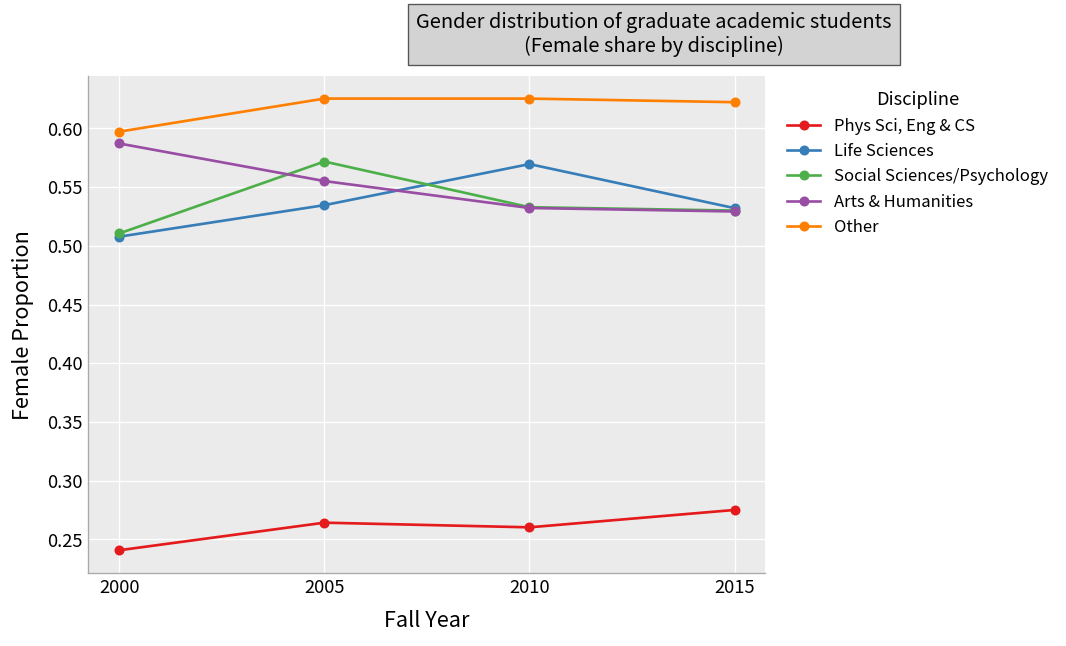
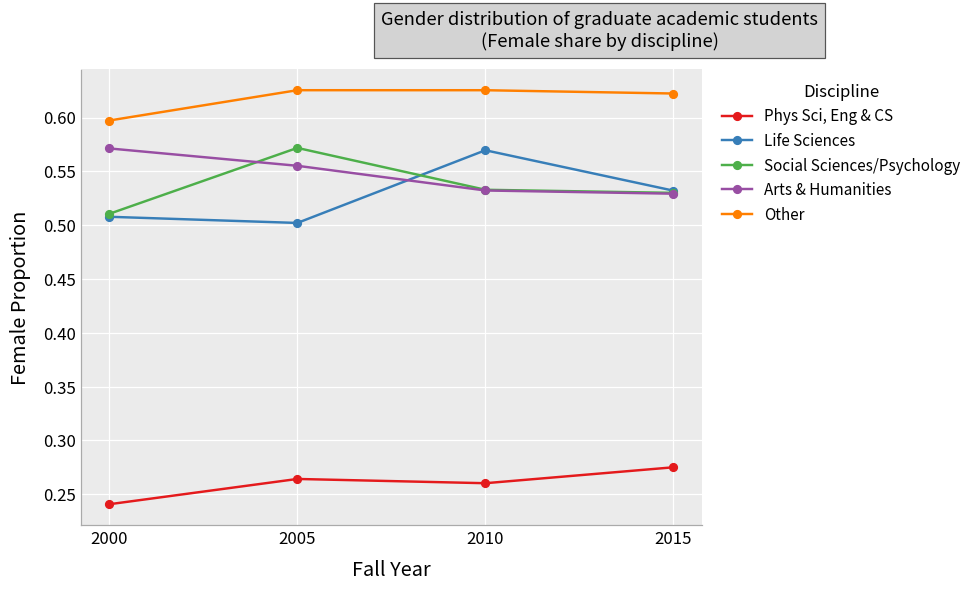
Arts & Humanities, 2000: 0.59 -> 0.57
Life Sciences, 2005: 0.53 -> 0.50
